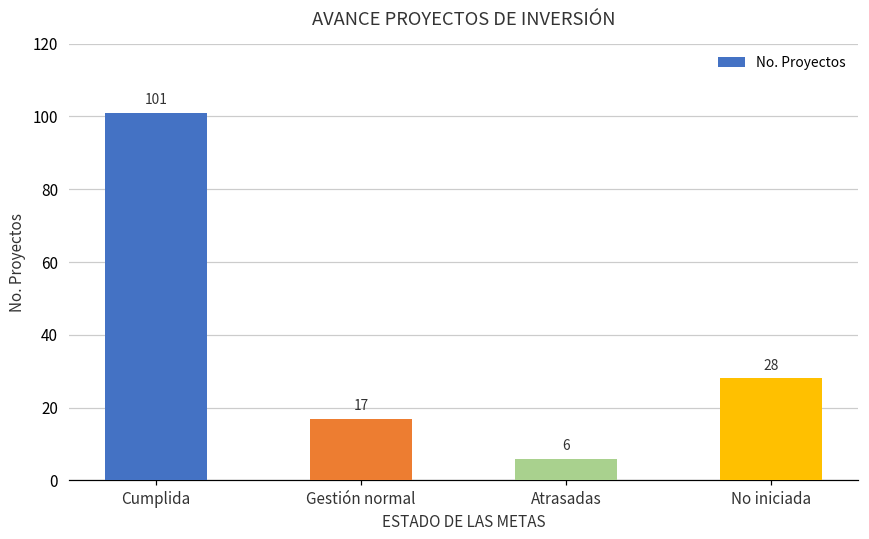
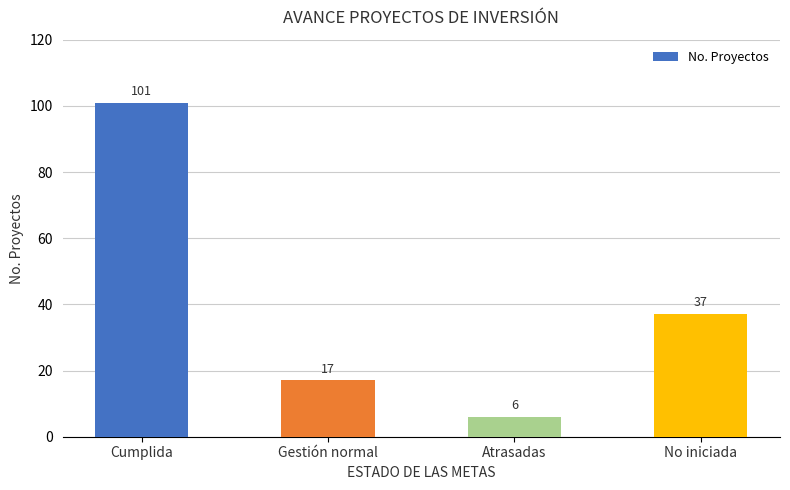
No iniciada: 28 -> 37
